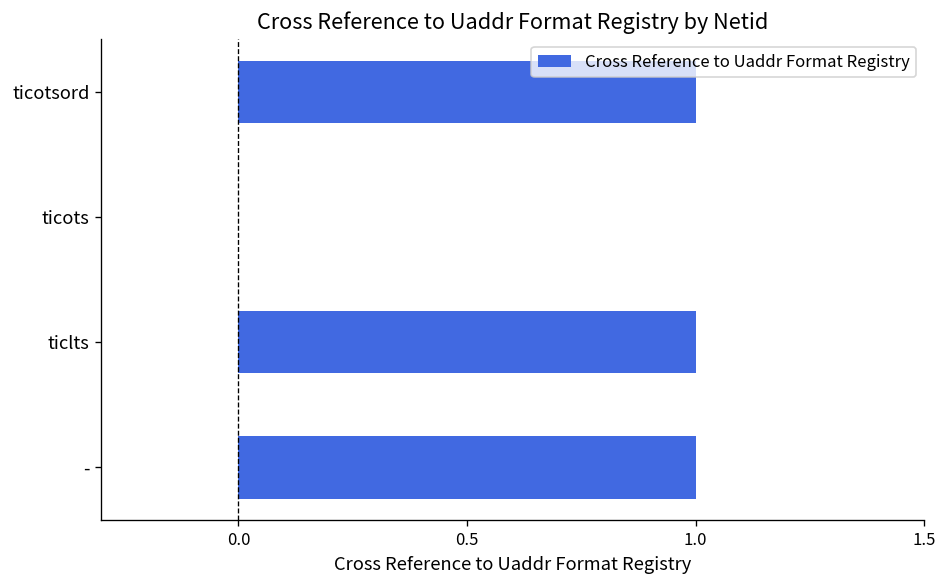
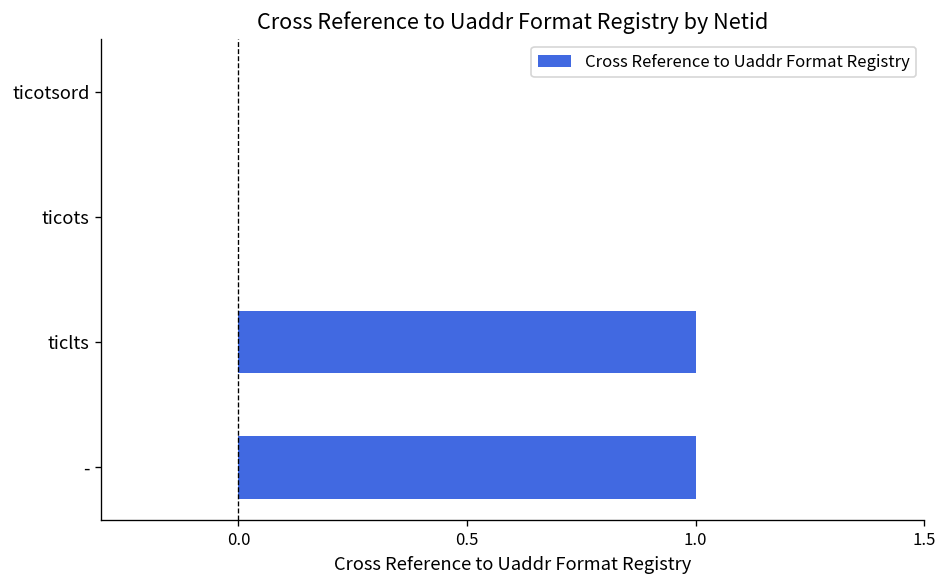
ticotsord: 1 -> 0
